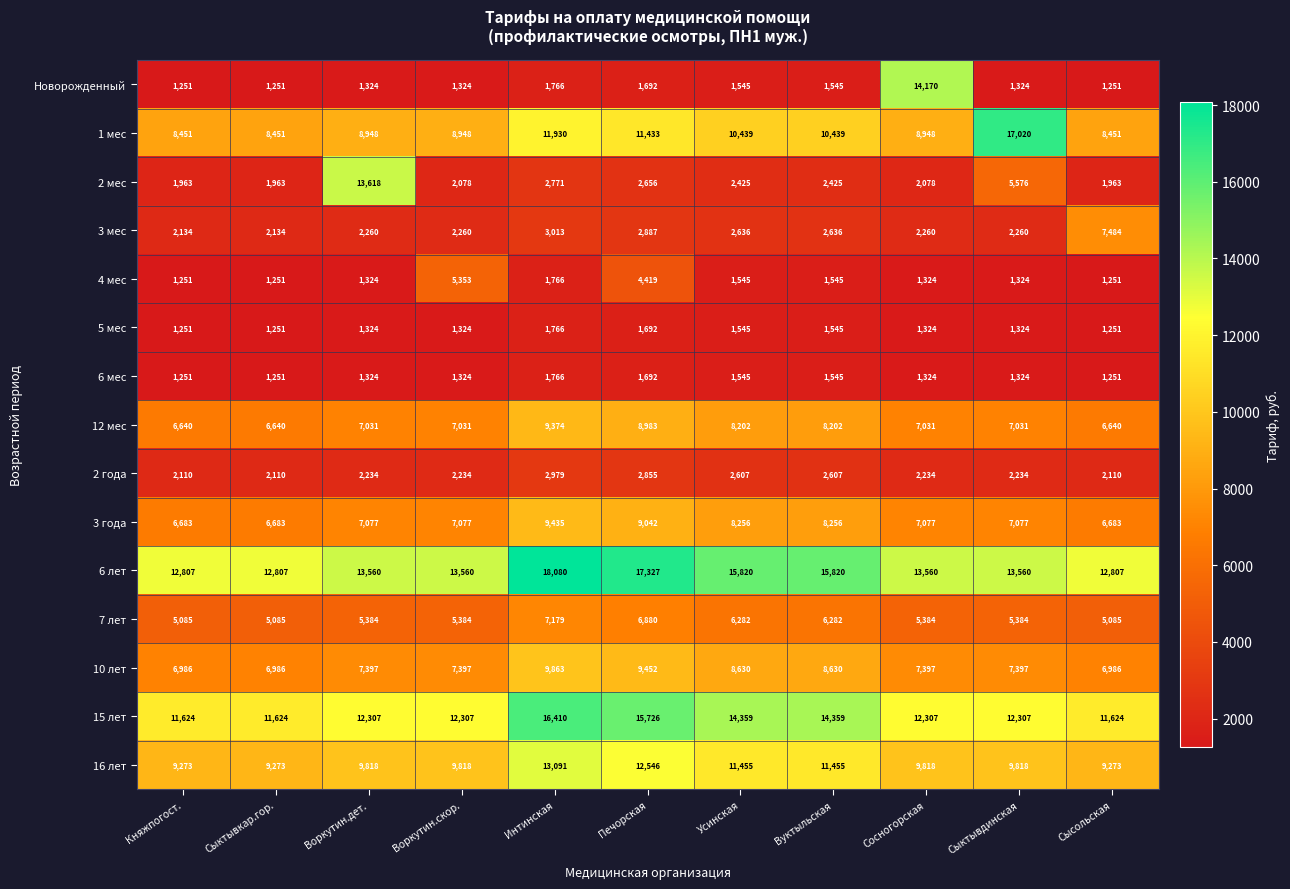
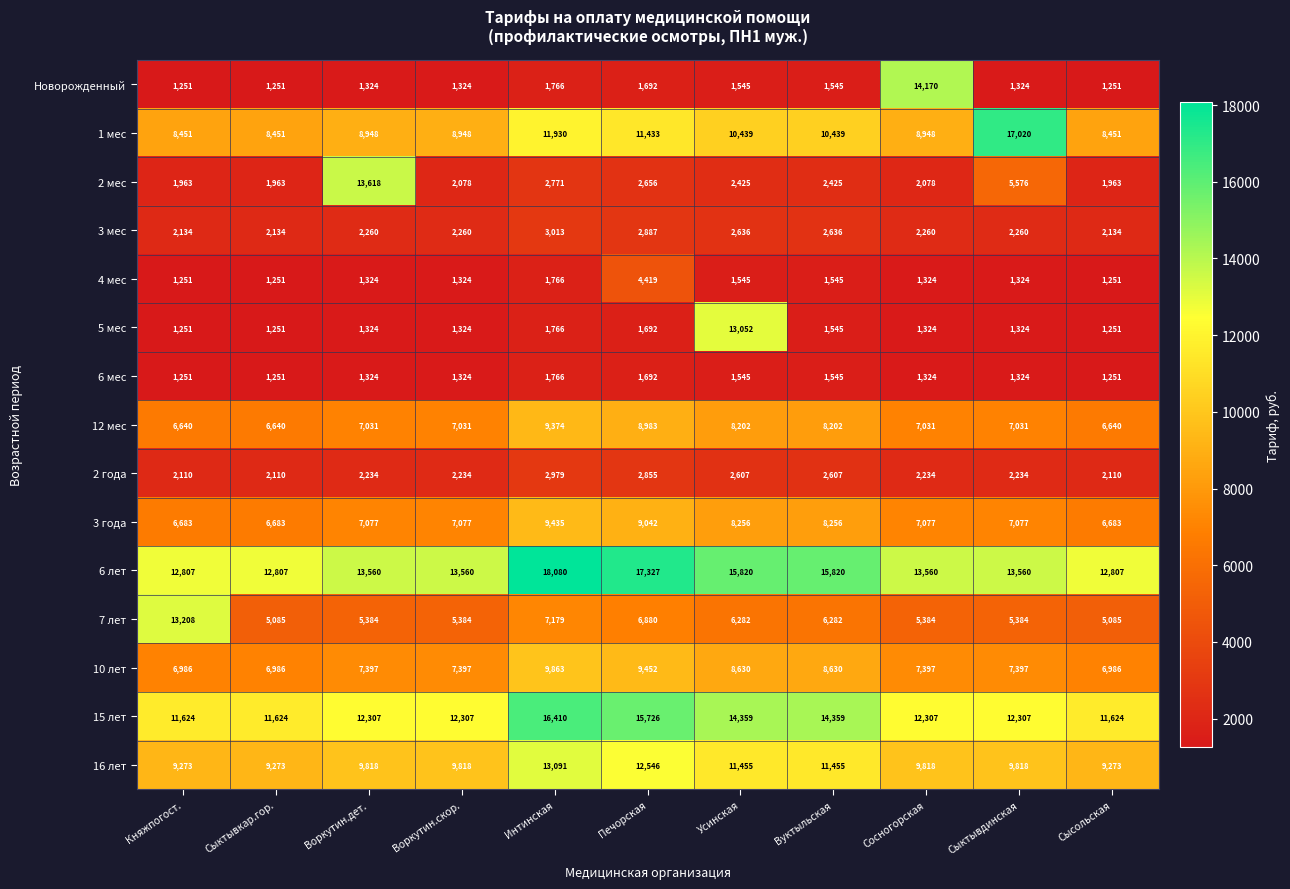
3 мес, Сысольская: 7,484 -> 2,134
4 мес, Воркутин.скор.: 5,353 -> 1,324
5 мес, Усинская: 1,545 -> 13,052
7 лет, Княжпогост.: 5,085 -> 13,208
